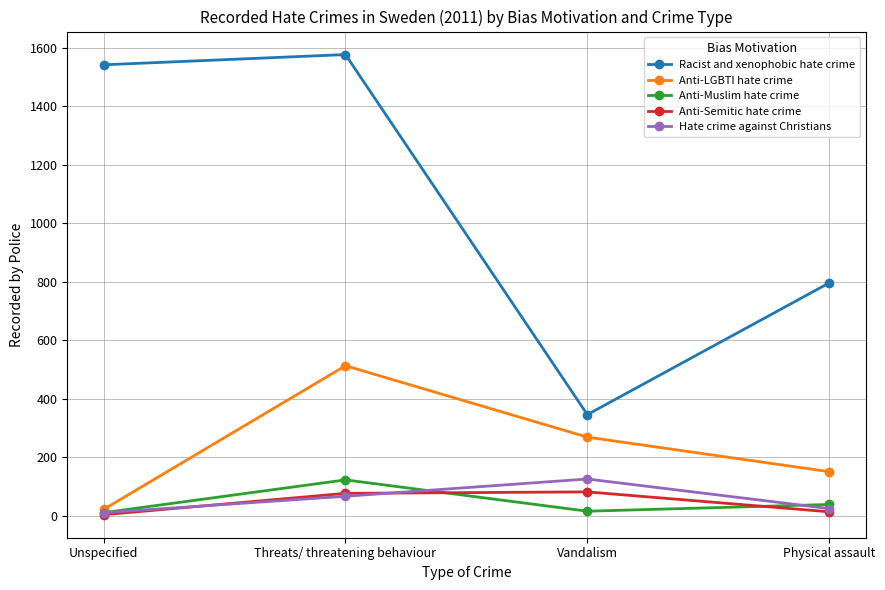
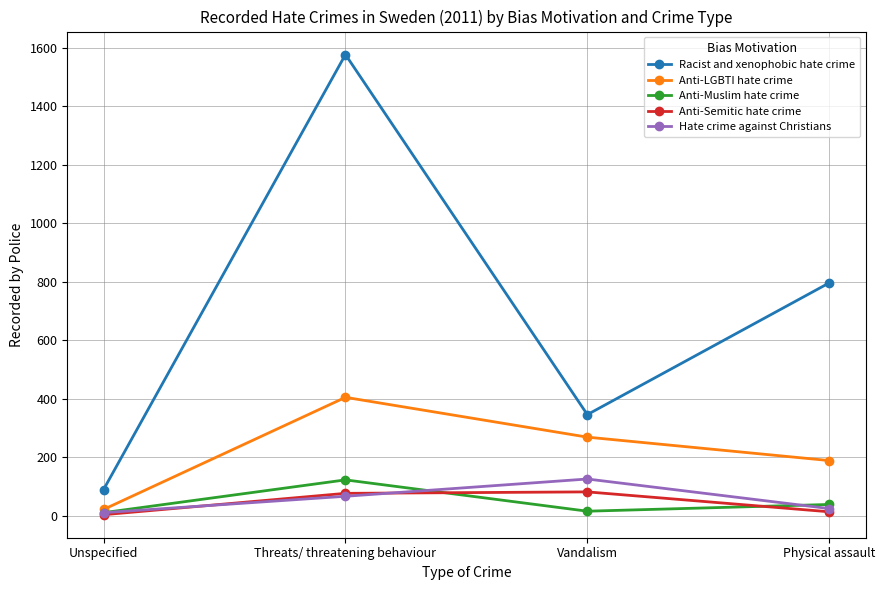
Racist and xenophobic hate crime, Unspecified: 1540 -> 90
Anti-LGBTI hate crime, Threats/ threatening behaviour: 510 -> 410
Anti-LGBTI hate crime, Physical assault: 150 -> 190
